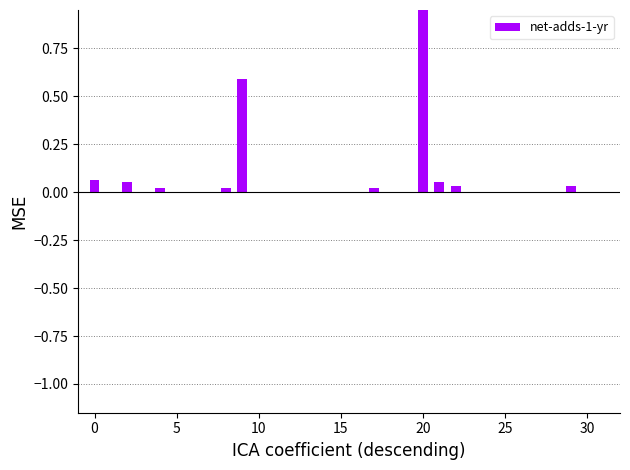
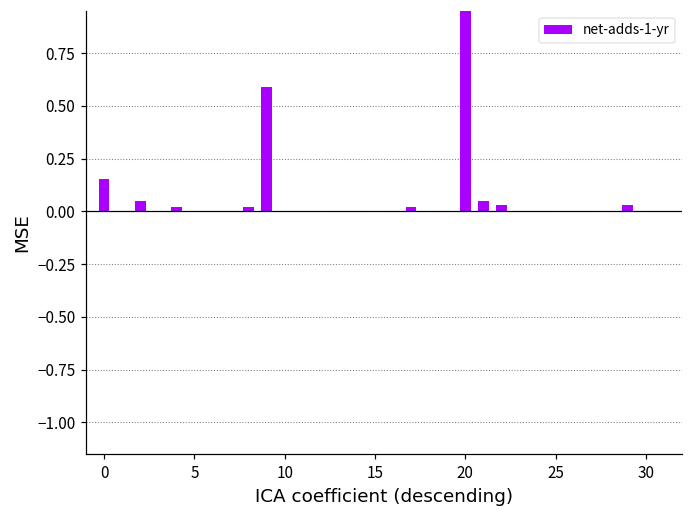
0: 0.06 -> 0.15
